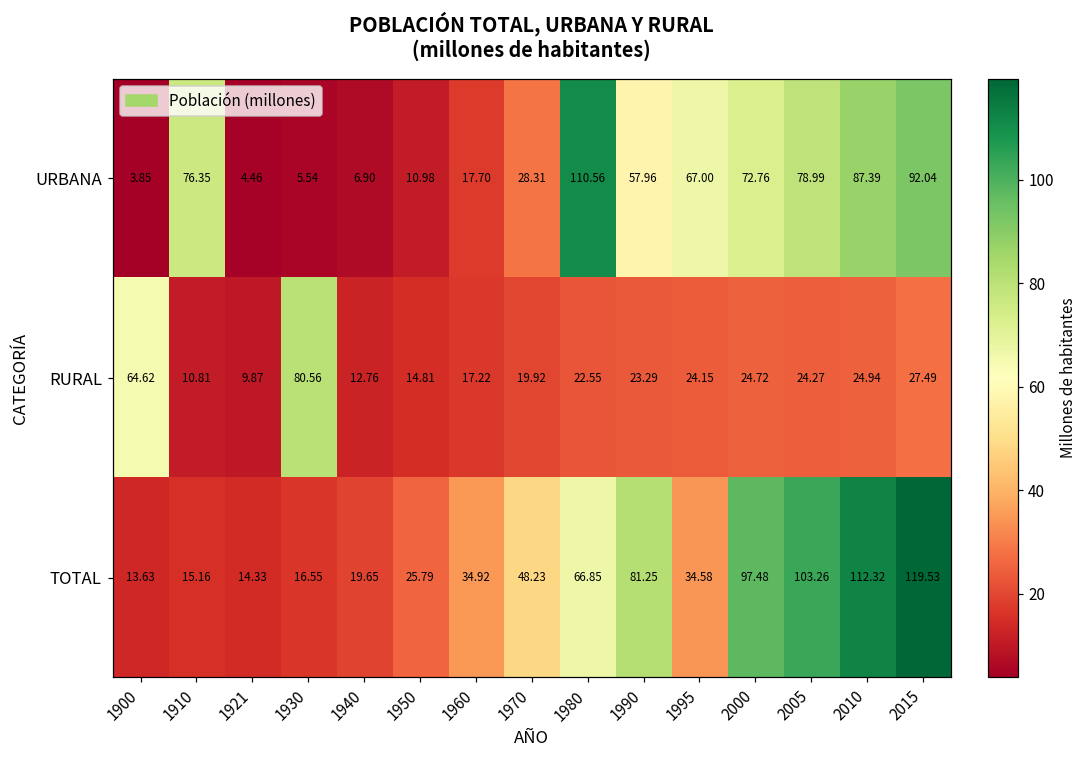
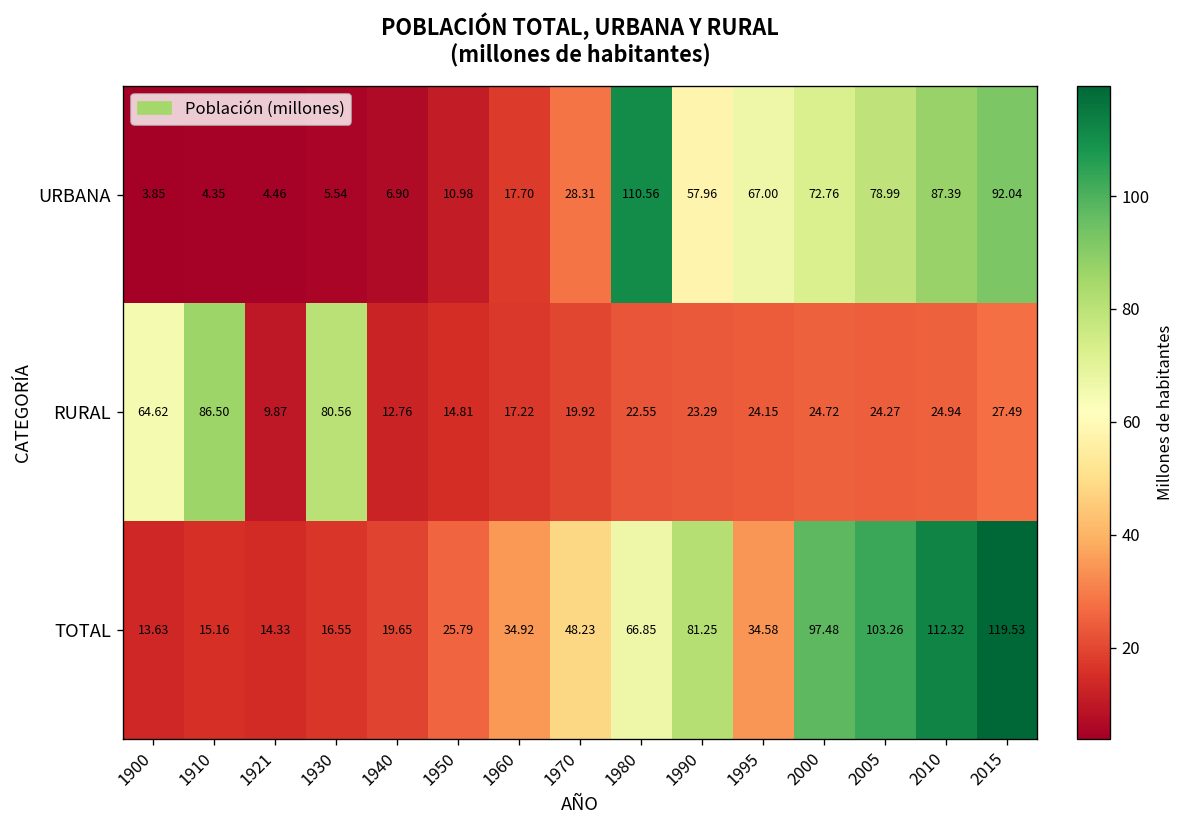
URBANA, 1910: 76.35 -> 4.35
RURAL, 1910: 10.81 -> 86.50
